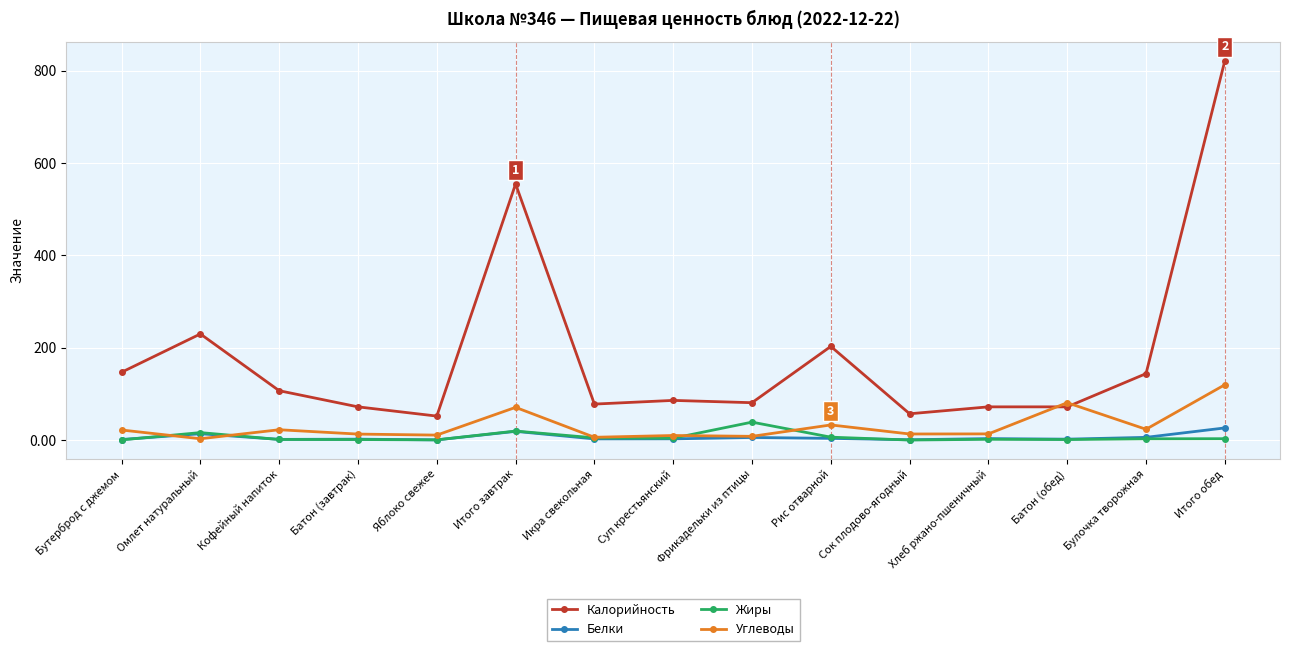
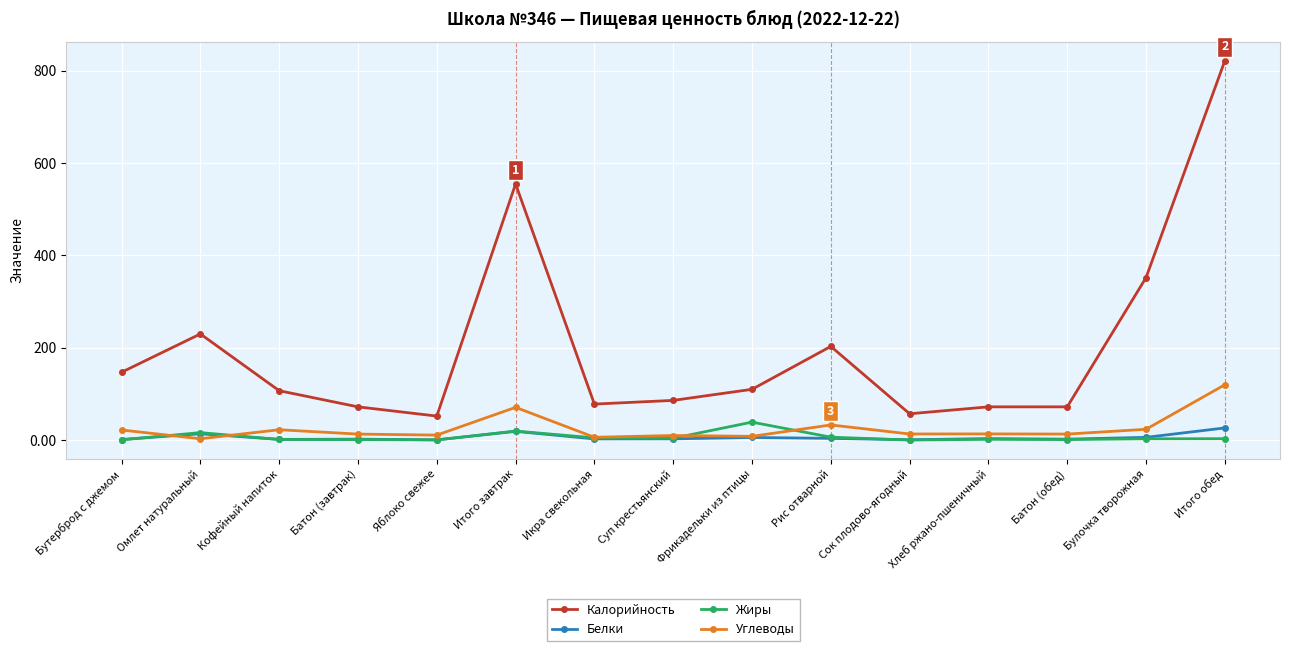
Калорийность, Фрикадельки из птицы: 80 -> 110
Углеводы, Батон (обед): 80 -> 10
Калорийность, Булочка творожная: 140 -> 350
